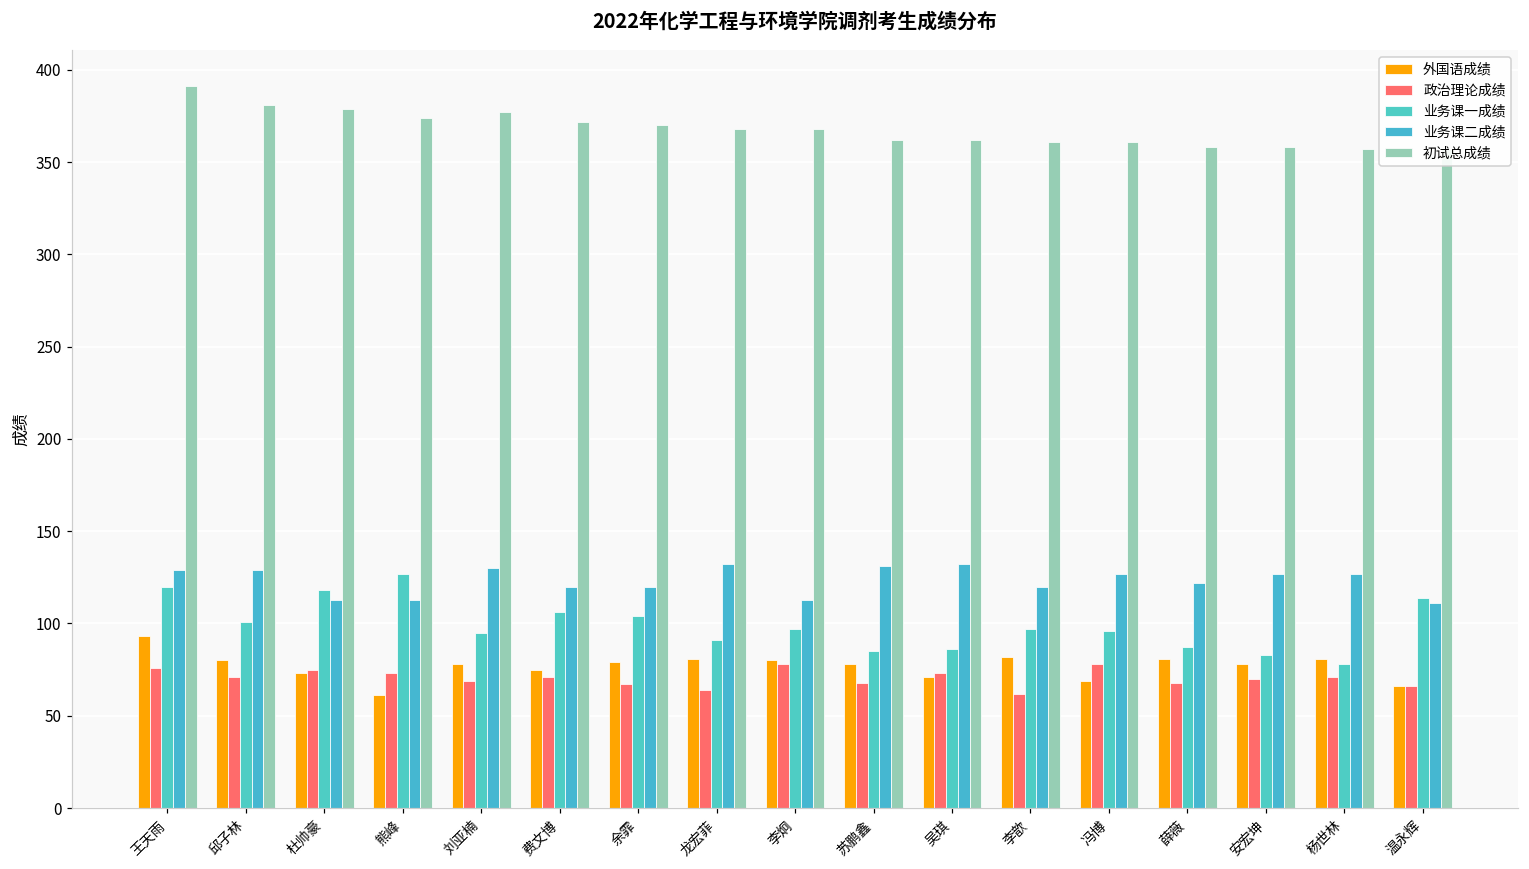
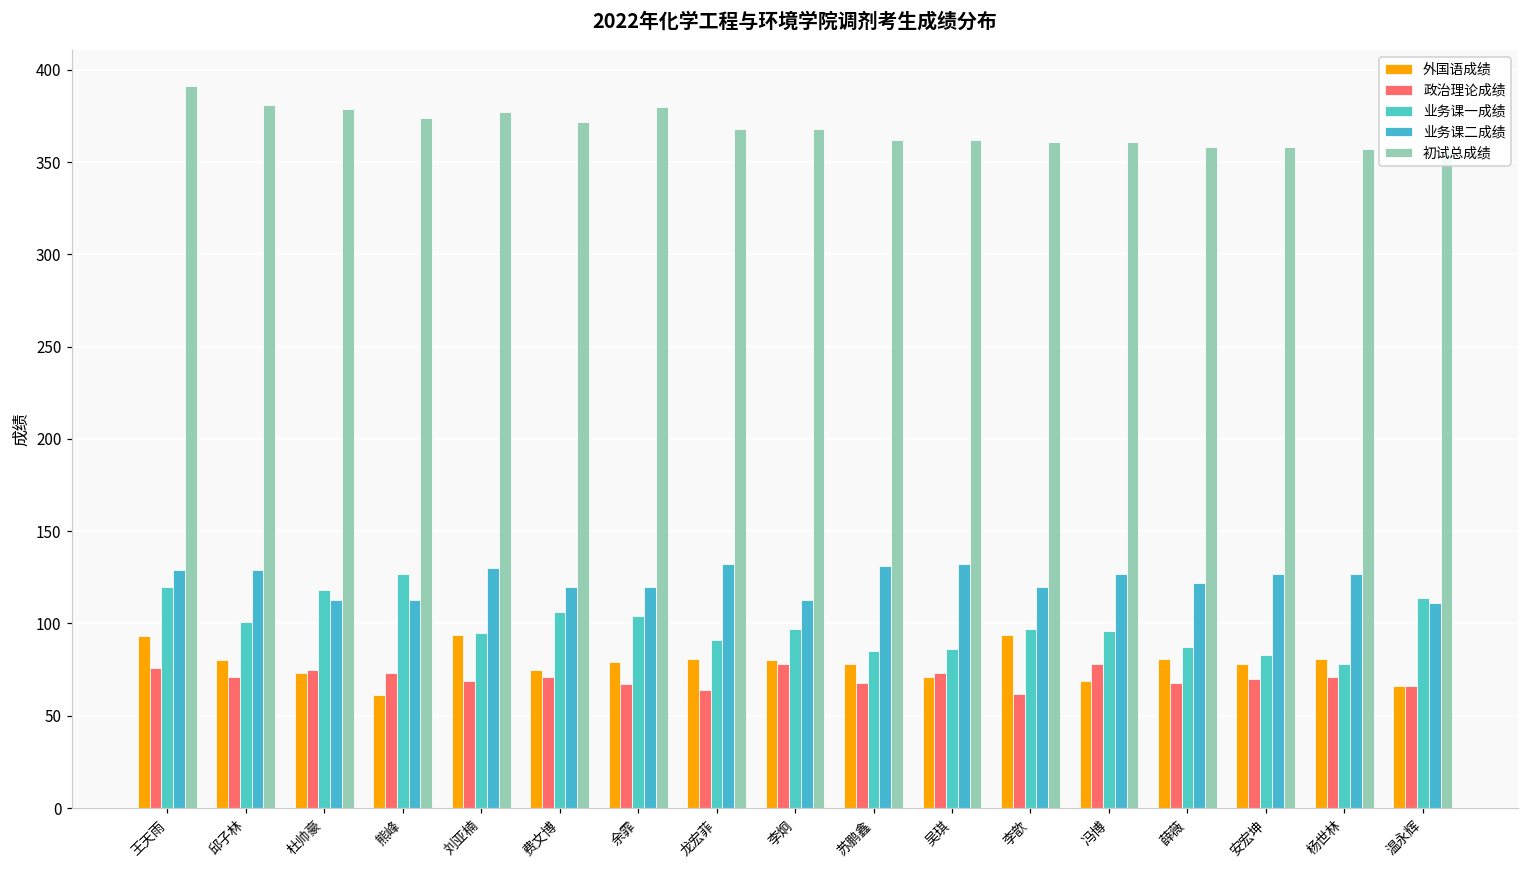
外国语成绩, 刘亚楠: 78 -> 94
初试总成绩, 余霏: 370 -> 380
外国语成绩, 李歆: 82 -> 94
